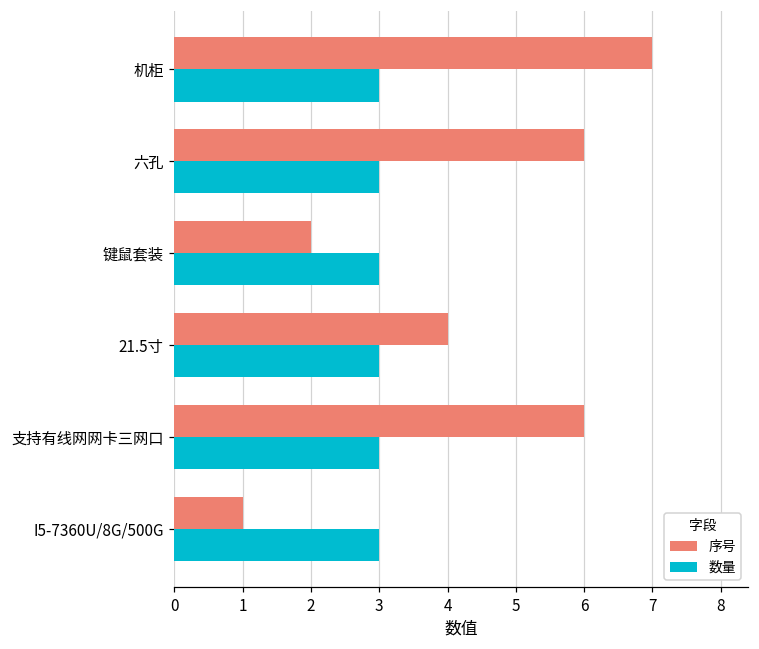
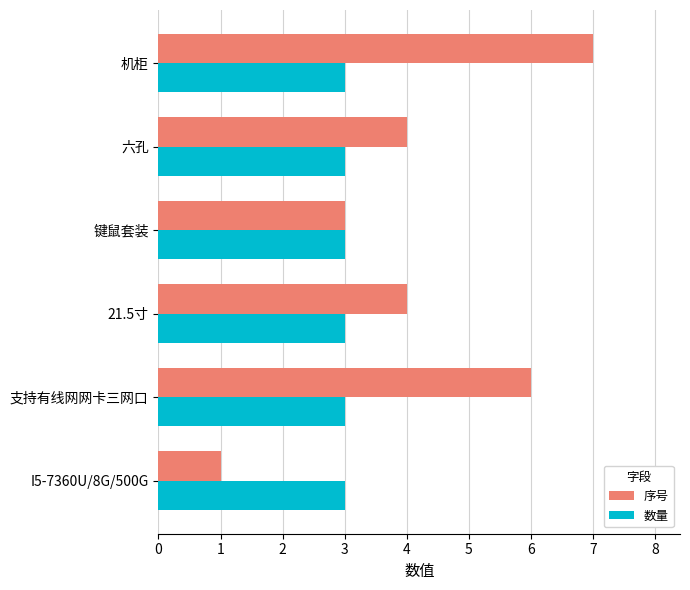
序号, 六孔: 6 -> 4
序号, 键鼠套装: 2 -> 3
